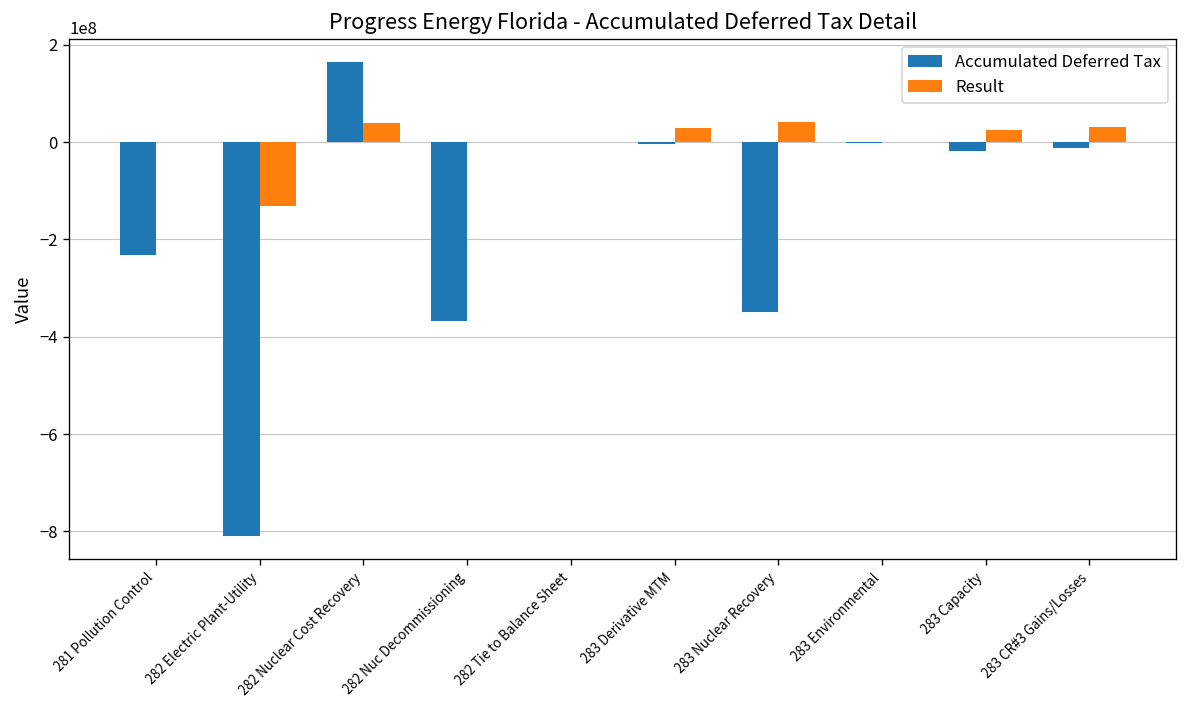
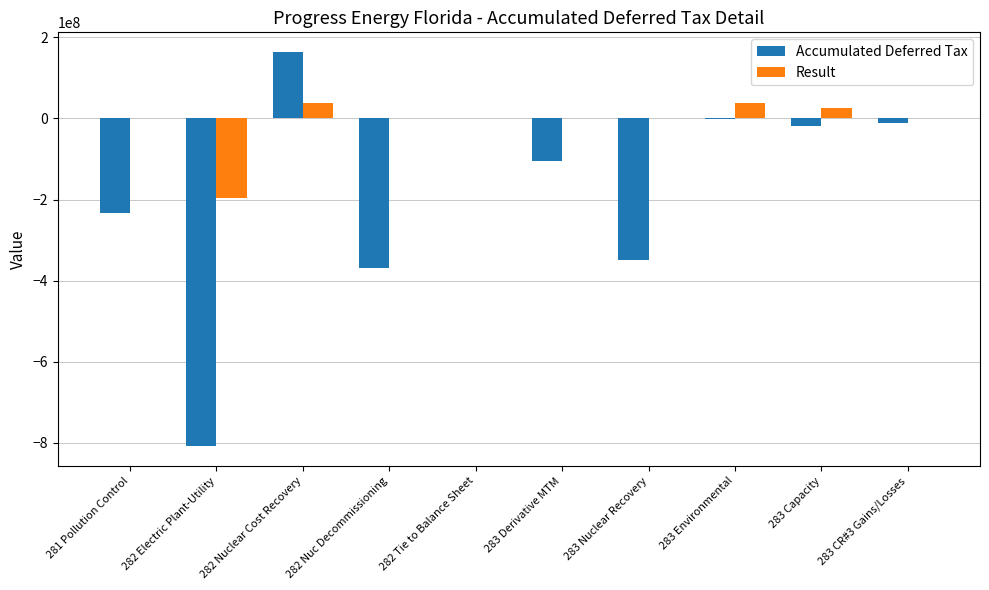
Result, 282 Electric Plant-Utility: -130000000 -> -200000000
Accumulated Deferred Tax, 283 Derivative MTM: 0 -> -100000000
Result, 283 Derivative MTM: 30000000 -> 0
Result, 283 Nuclear Recovery: 40000000 -> 0
Result, 283 Environmental: 0 -> 40000000
Result, 283 CR#3 Gains/Losses: 30000000 -> 0
